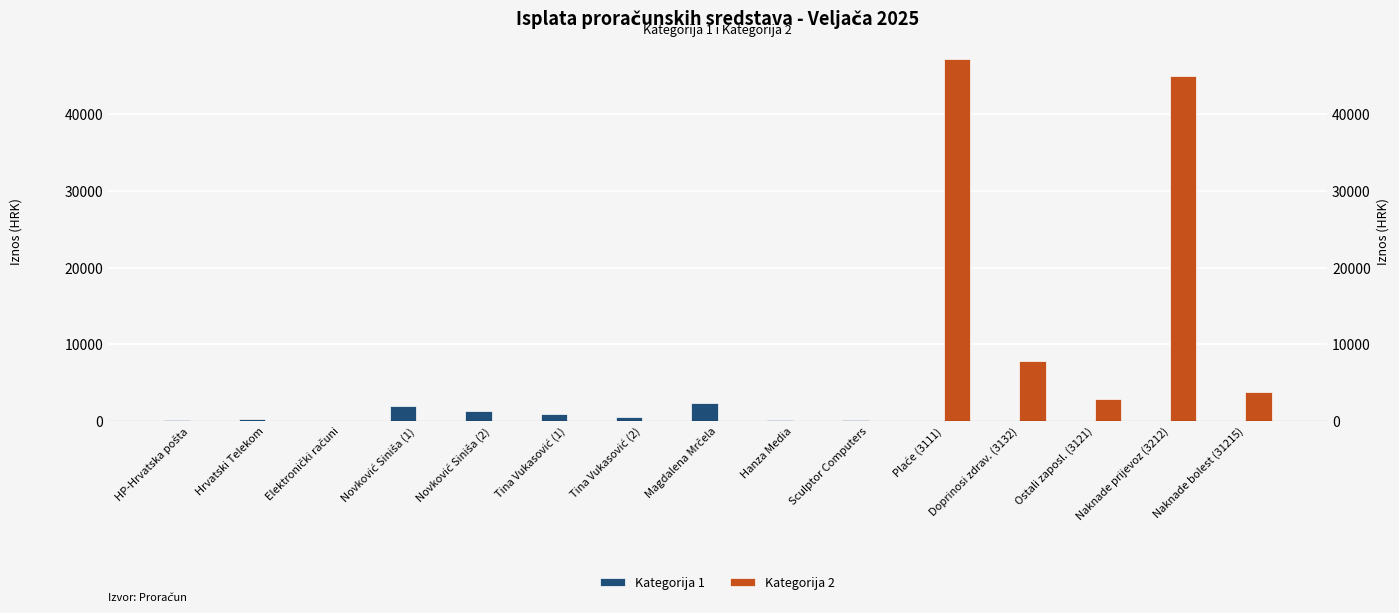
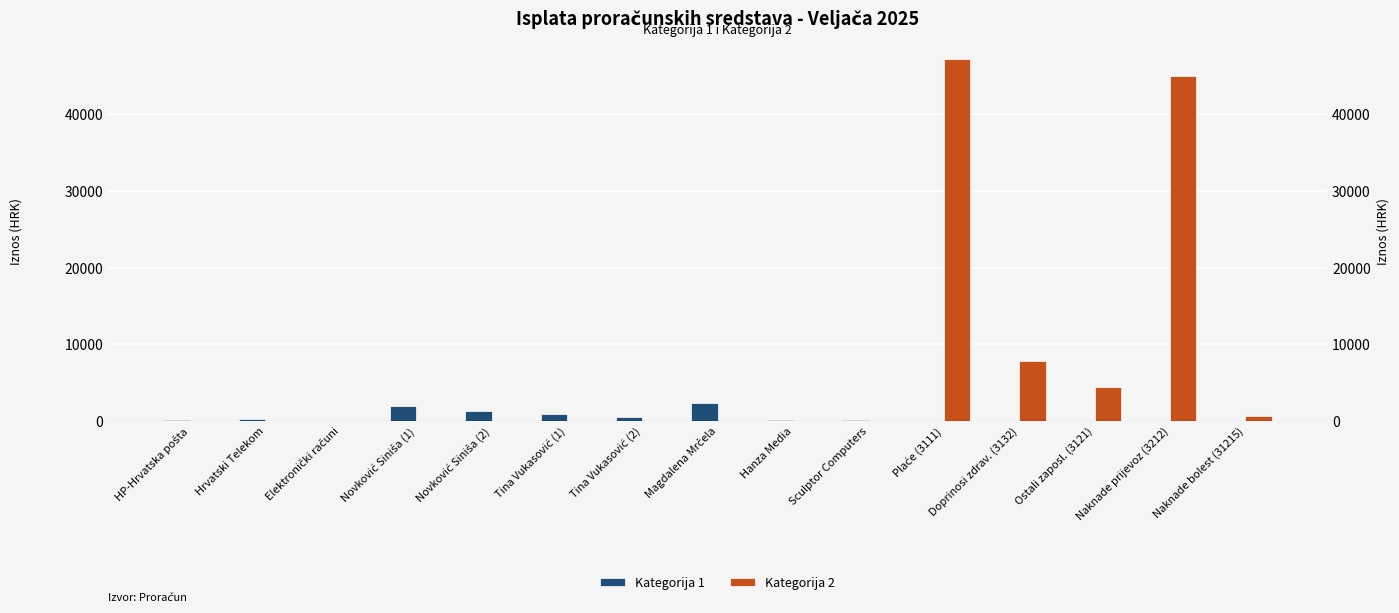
Kategorija 2, Ostali zaposl. (3121): 3000 -> 4000
Kategorija 2, Naknade bolest (31215): 4000 -> 1000
